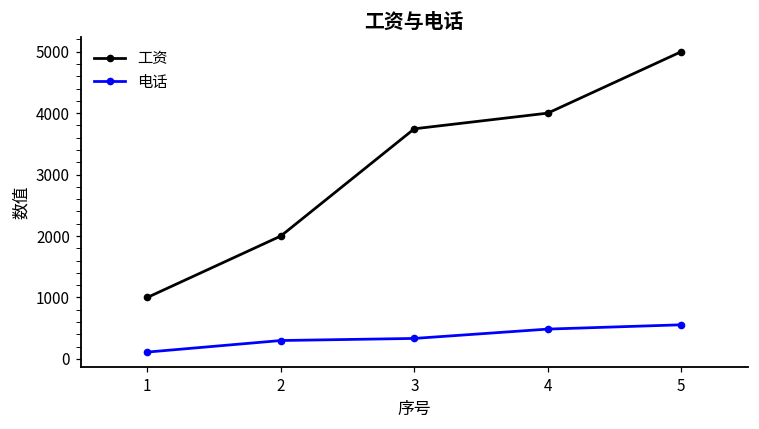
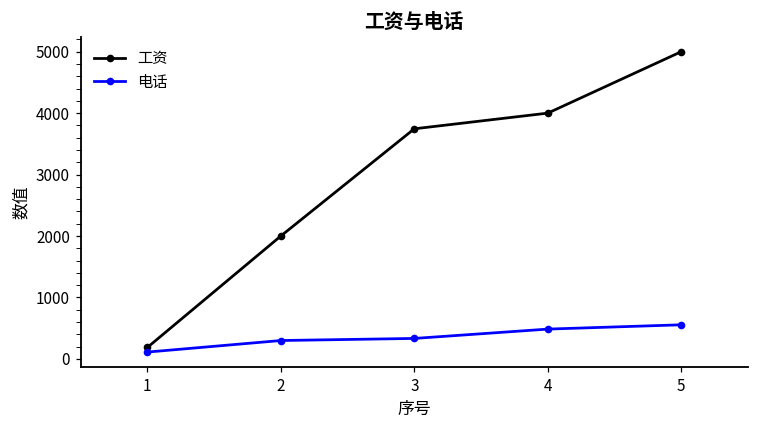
工资, 1: 1000 -> 200
